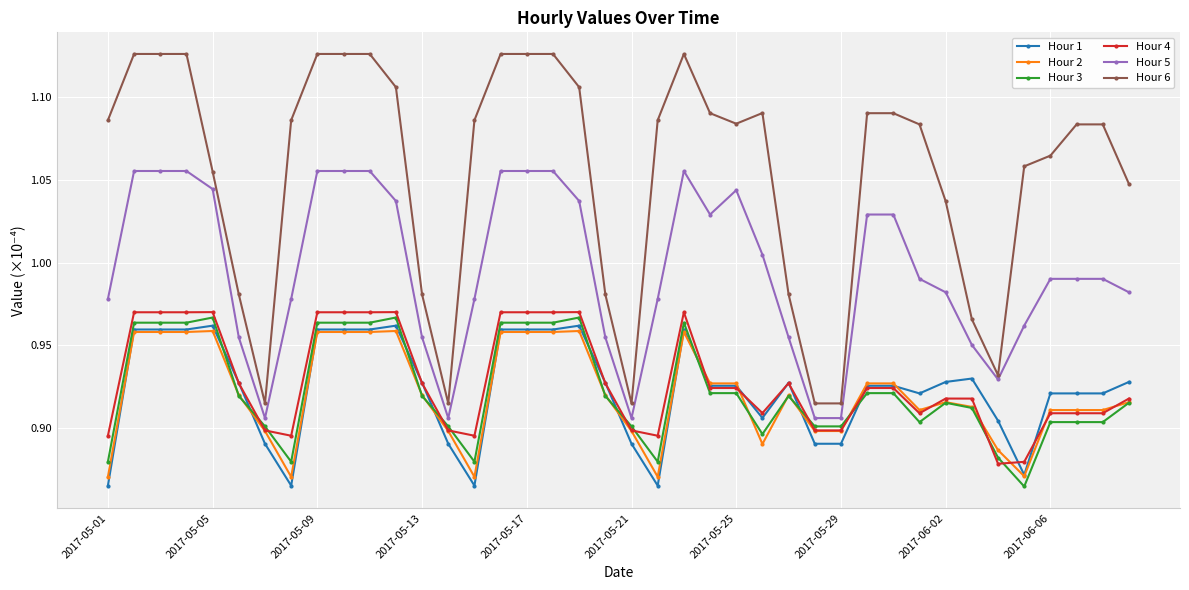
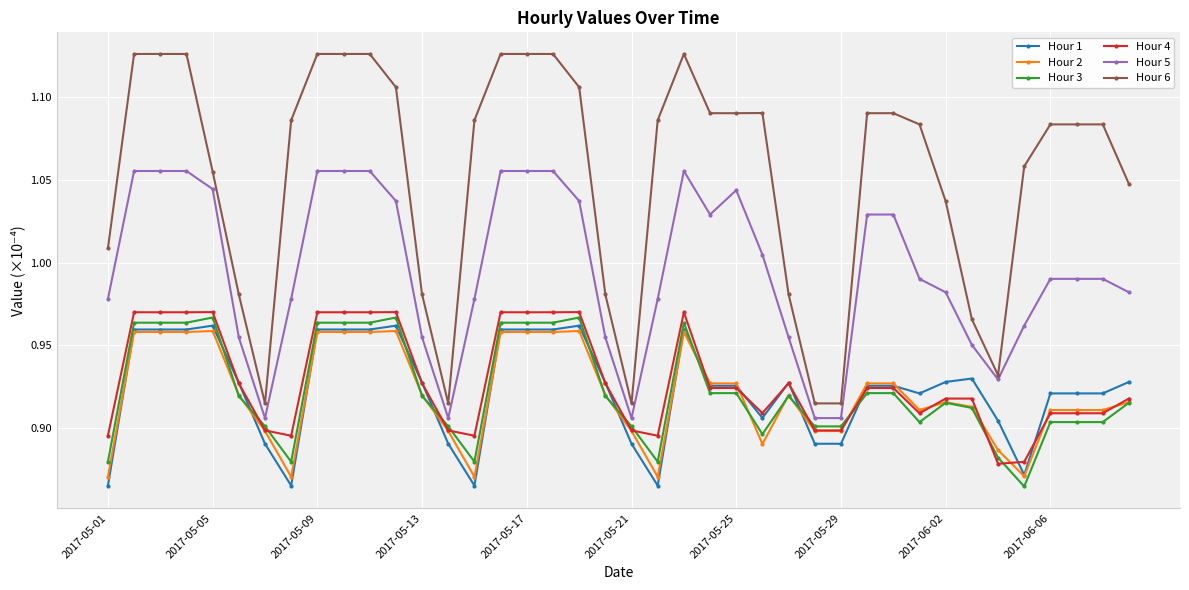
Hour 6, 2017-05-01: 1.086 -> 1.009
Hour 6, 2017-05-25: 1.084 -> 1.090
Hour 6, 2017-06-06: 1.065 -> 1.084
